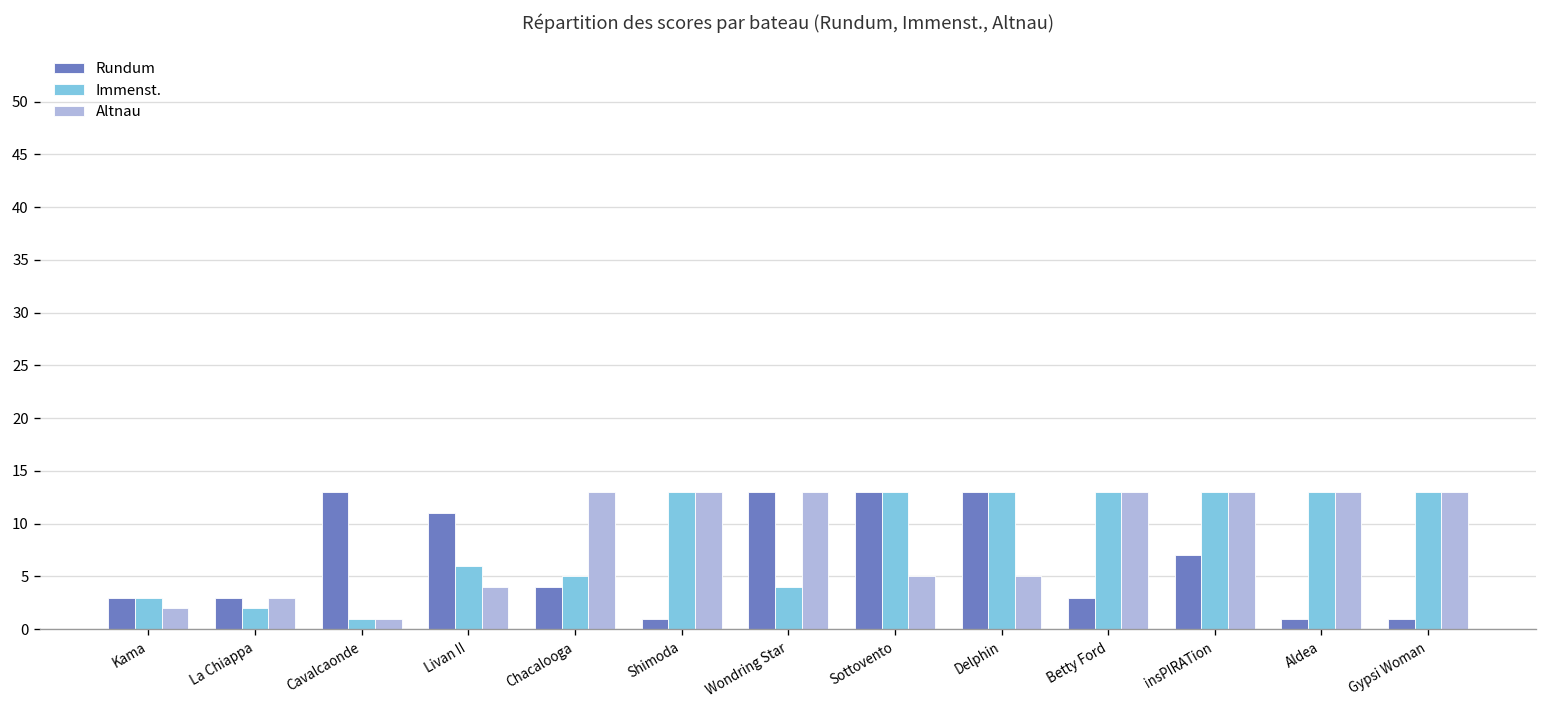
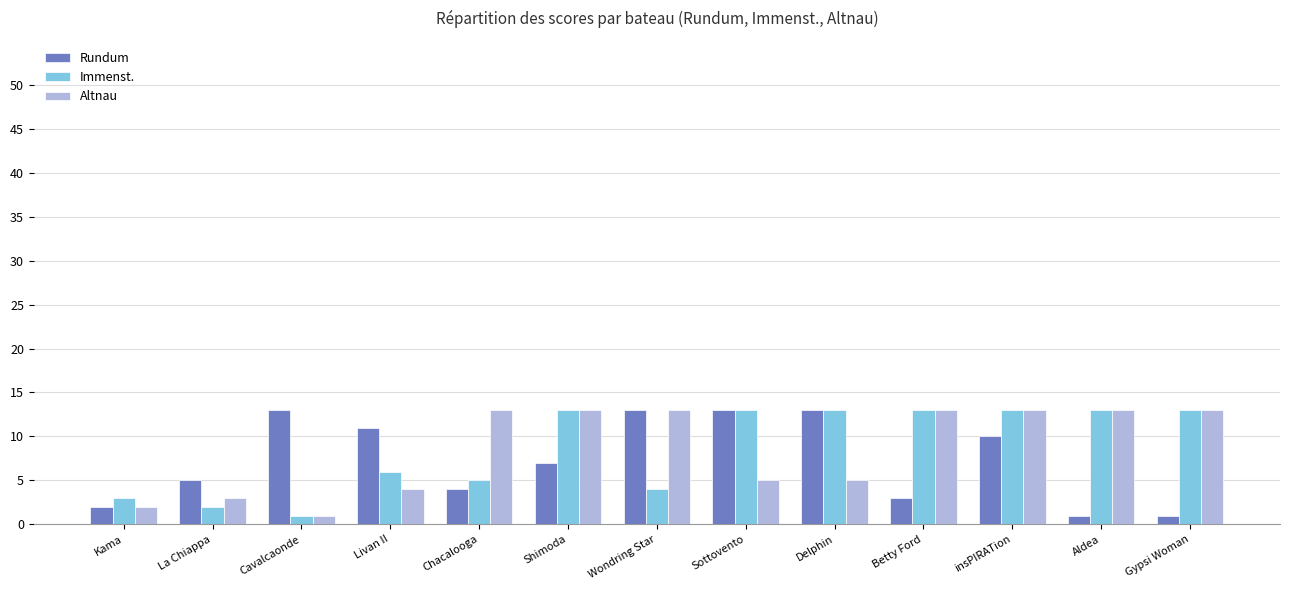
Rundum, Kama: 3 -> 2
Rundum, La Chiappa: 3 -> 5
Rundum, Shimoda: 1 -> 7
Rundum, insPIRATion: 7 -> 10
